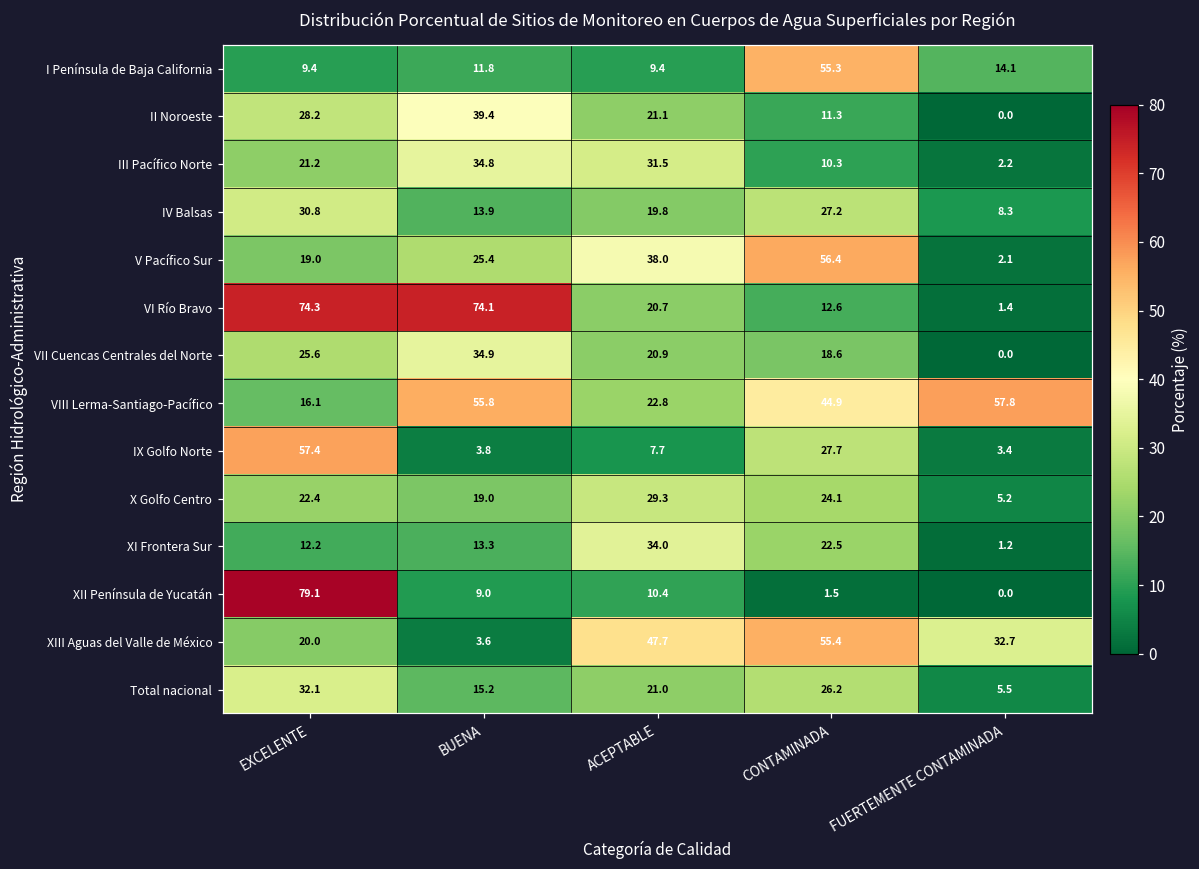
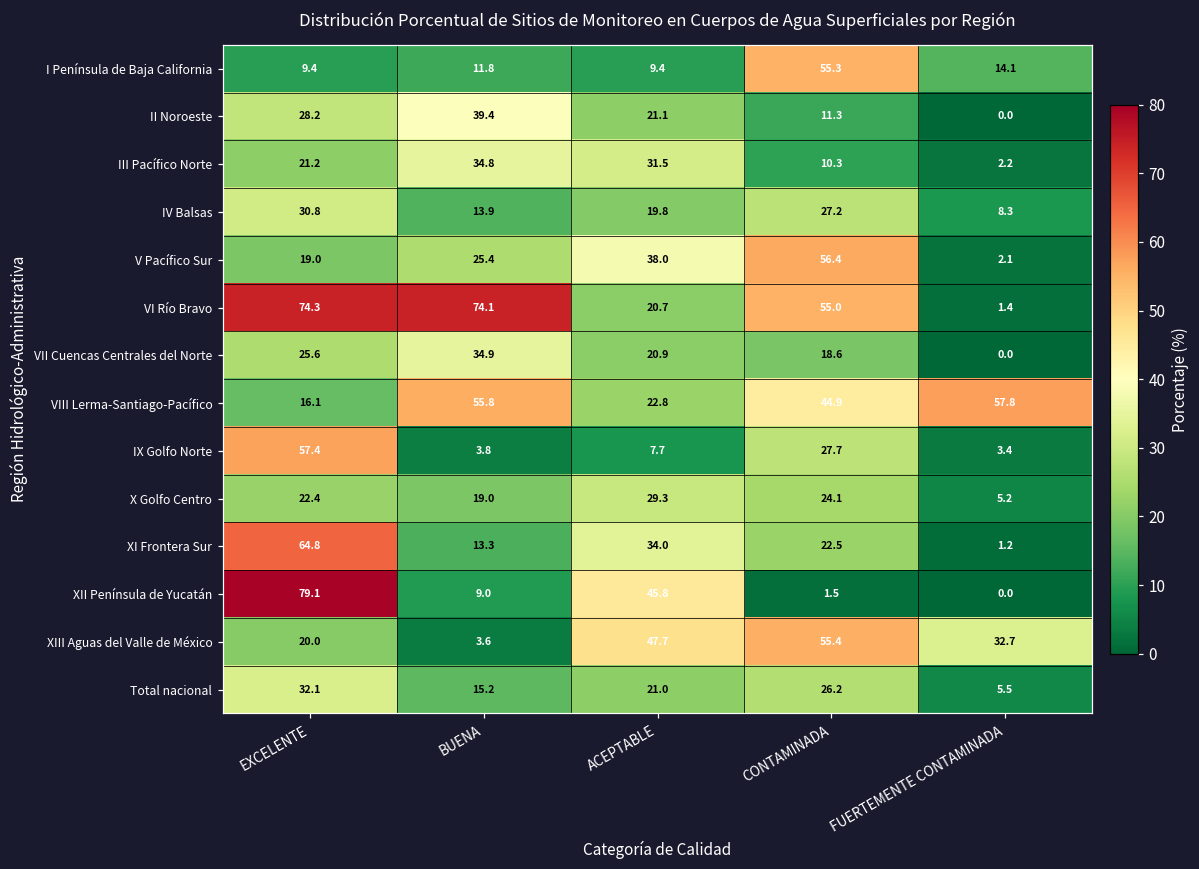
VI Río Bravo, CONTAMINADA: 12.6 -> 55.0
XI Frontera Sur, EXCELENTE: 12.2 -> 64.8
XII Península de Yucatán, ACEPTABLE: 10.4 -> 45.8
